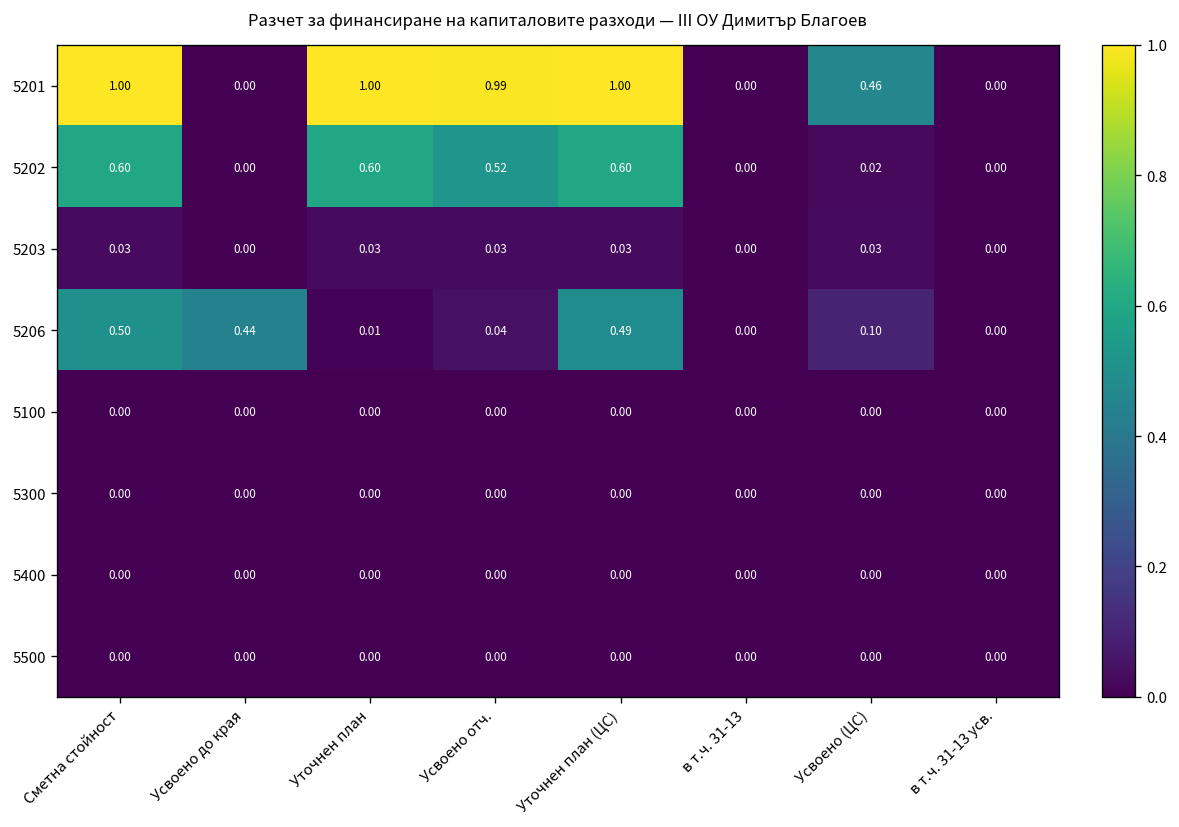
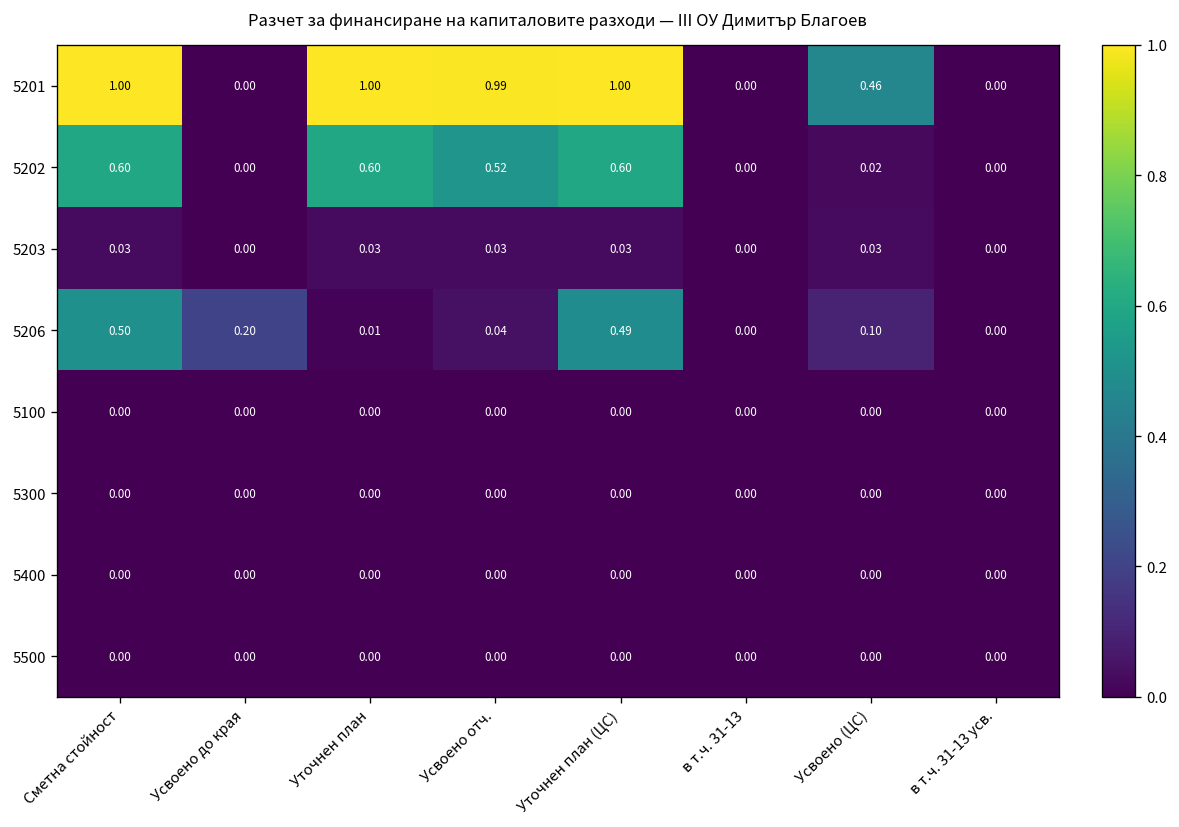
5206, Усвоено до края: 0.44 -> 0.20
